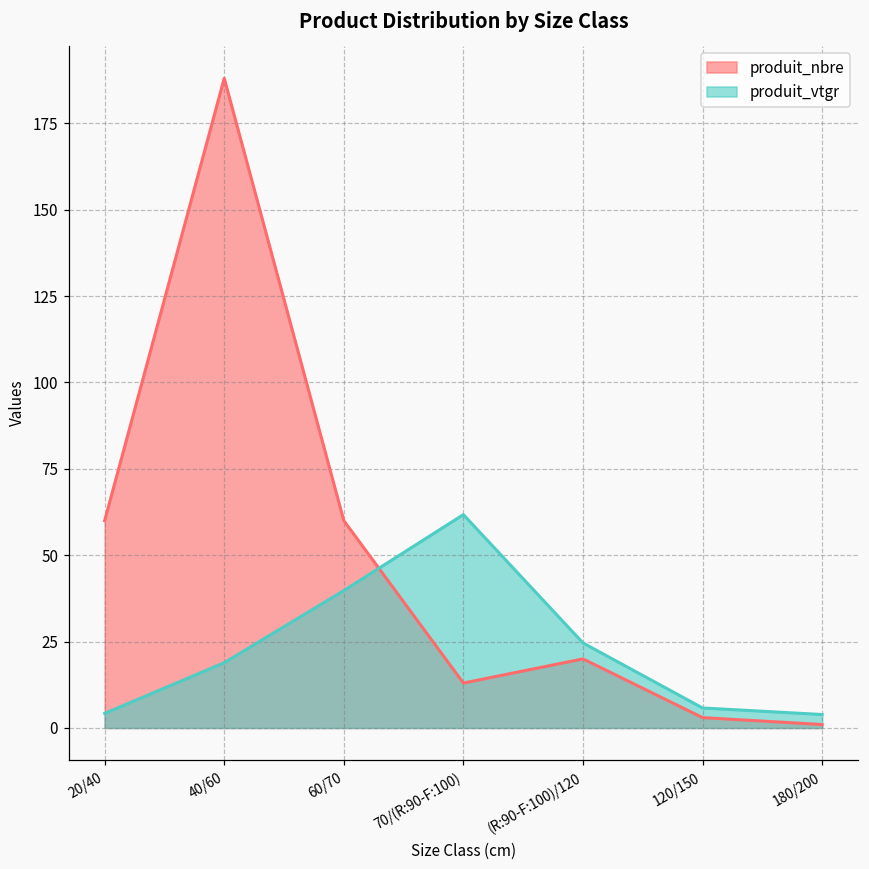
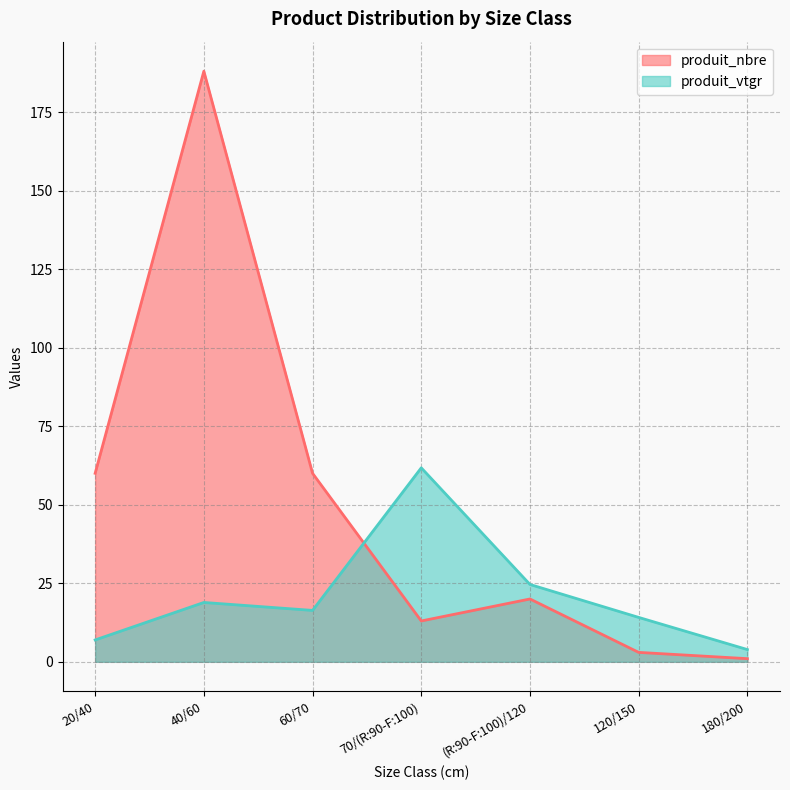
produit_vtgr, 20/40: 4 -> 7
produit_vtgr, 60/70: 40 -> 16
produit_vtgr, 120/150: 6 -> 14
